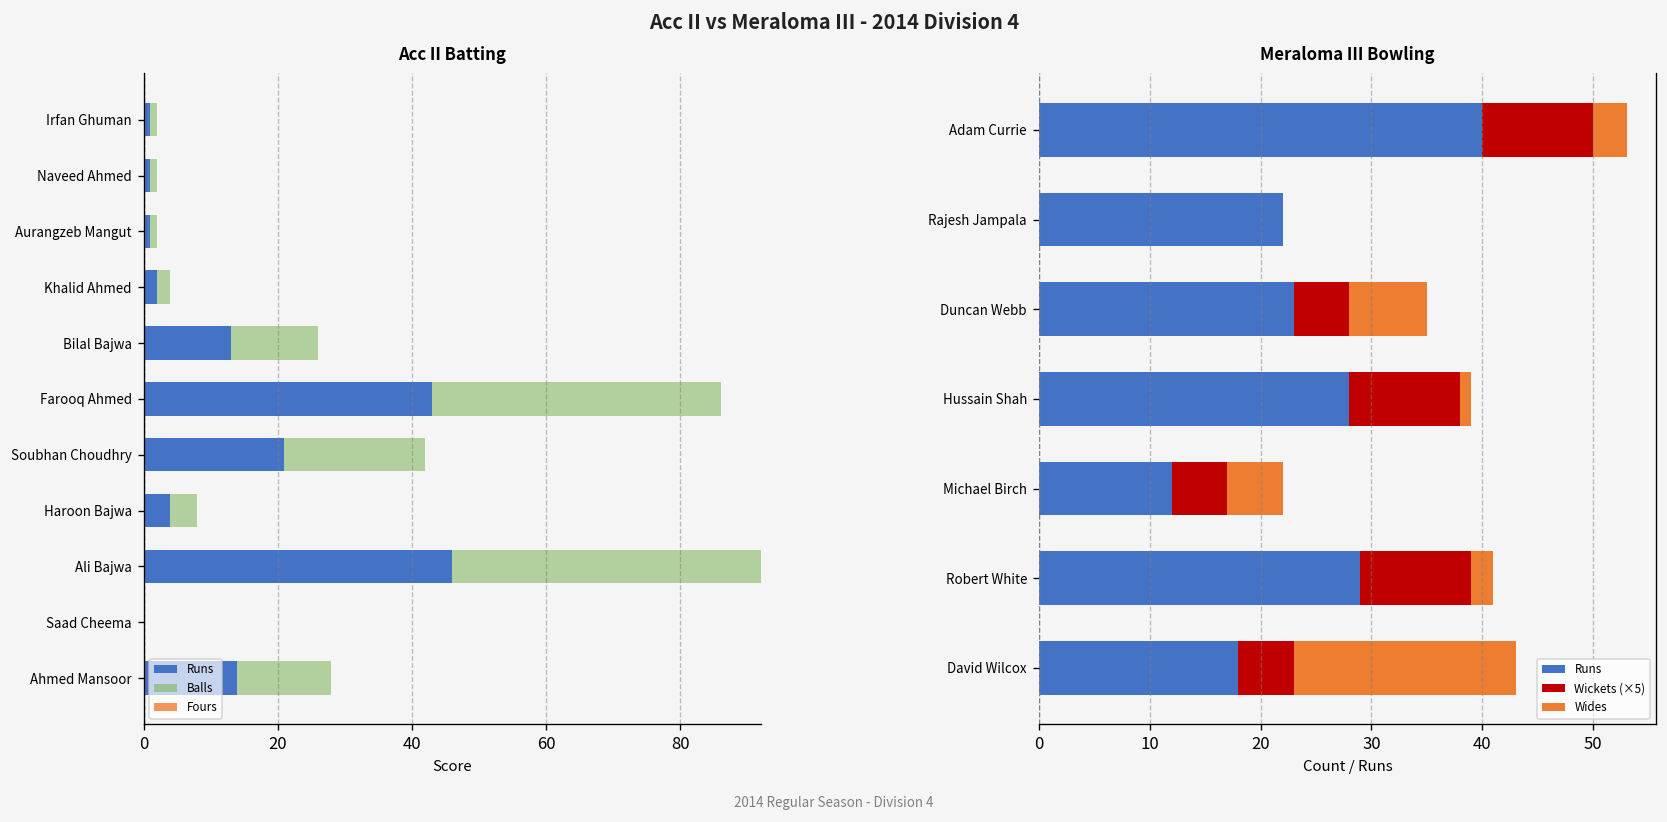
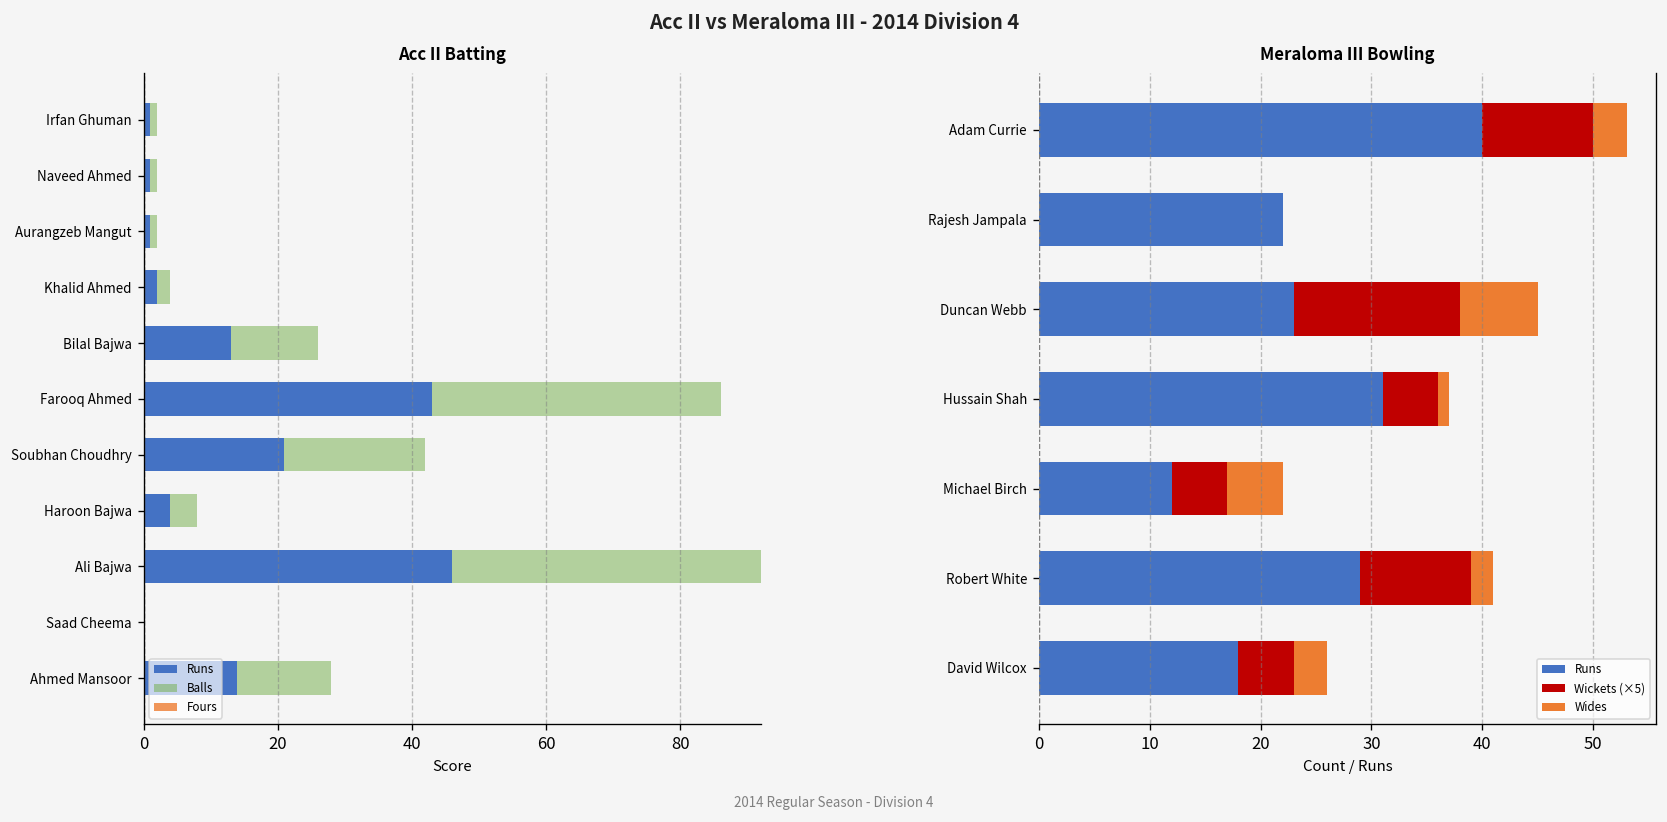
Meraloma III Bowling, Wickets (×5), Duncan Webb: 5 -> 15
Meraloma III Bowling, Runs, Hussain Shah: 28 -> 31
Meraloma III Bowling, Wickets (×5), Hussain Shah: 10 -> 5
Meraloma III Bowling, Wides, David Wilcox: 20 -> 3
